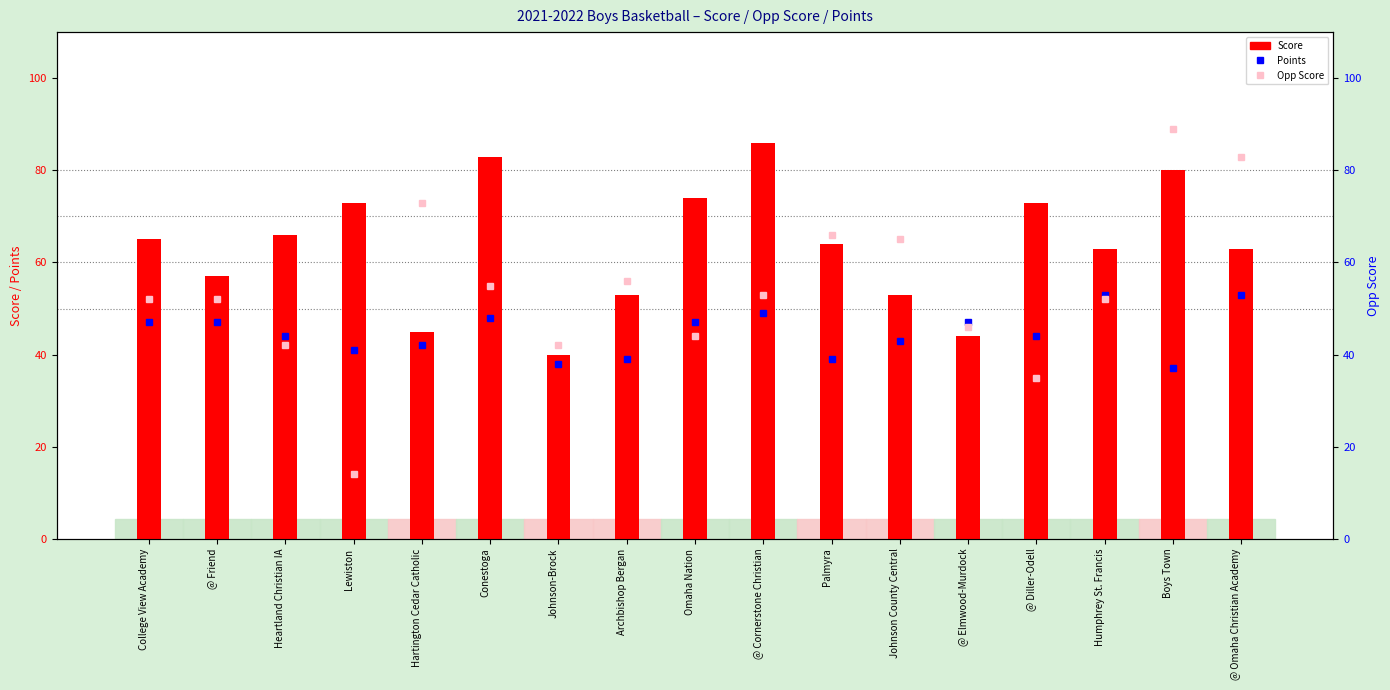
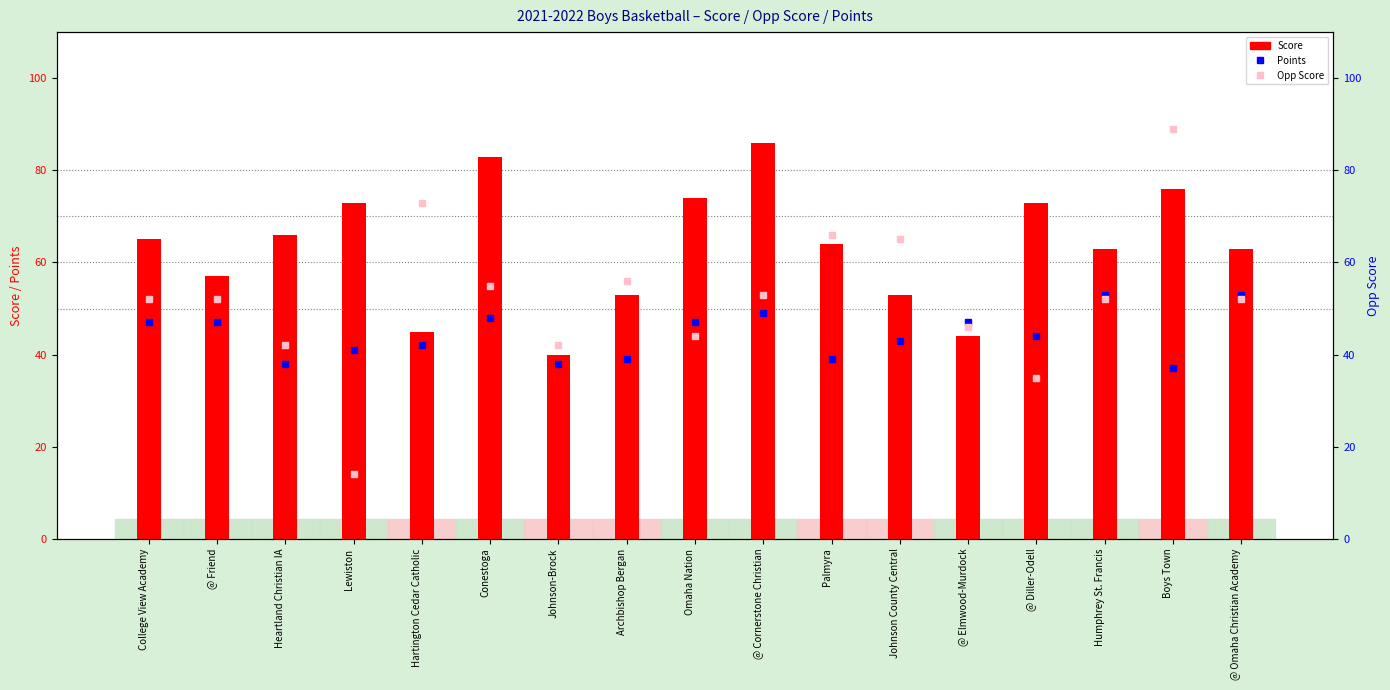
Points, Heartland Christian IA: 44 -> 38
Score, Boys Town: 80 -> 76
Opp Score, @ Omaha Christian Academy: 83 -> 52
